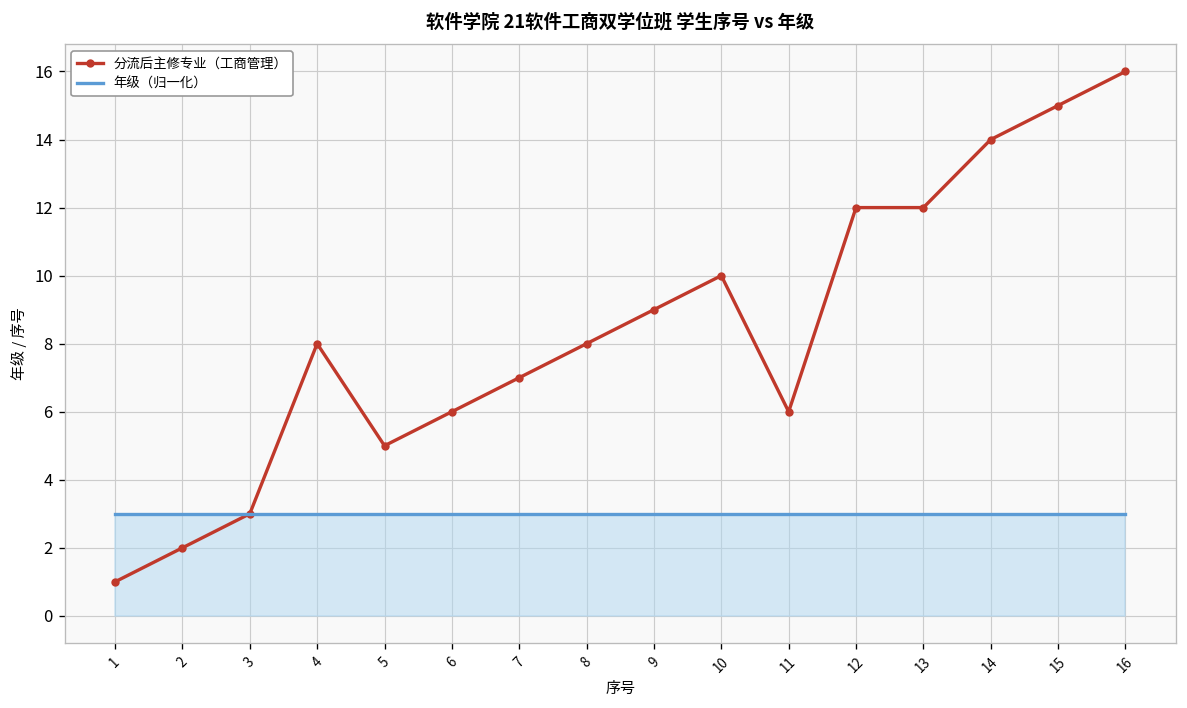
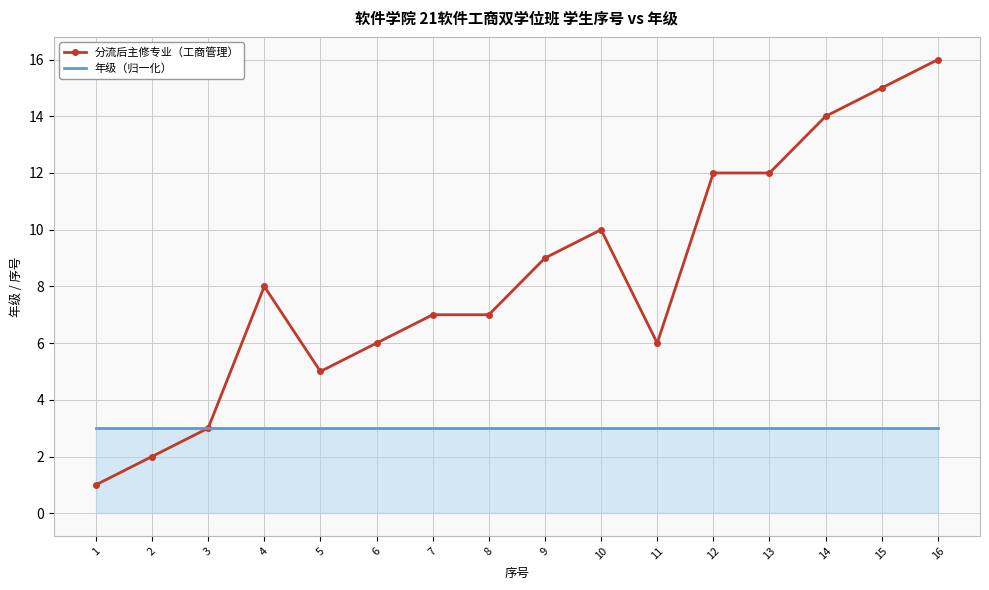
分流后主修专业（工商管理）, 8: 8 -> 7
